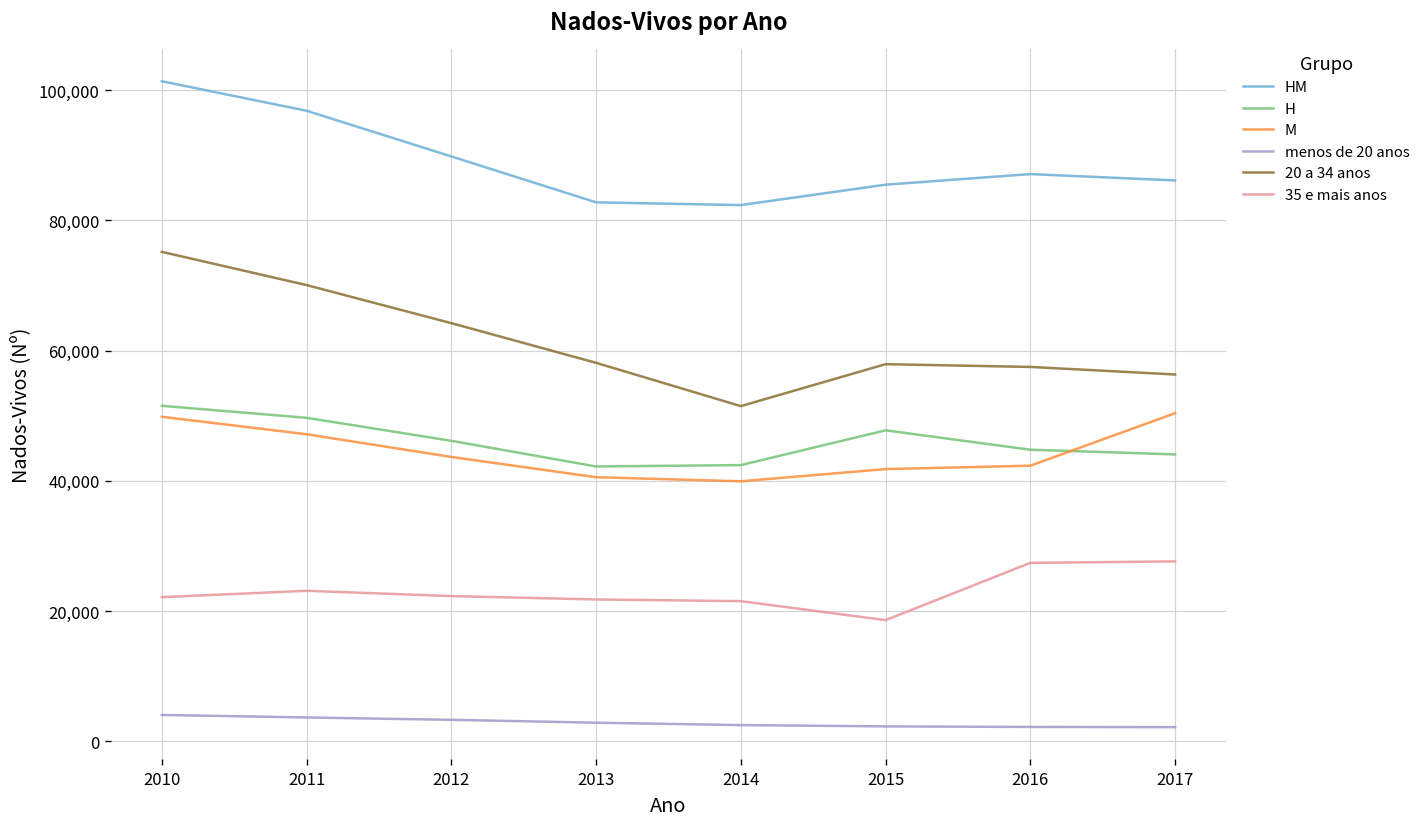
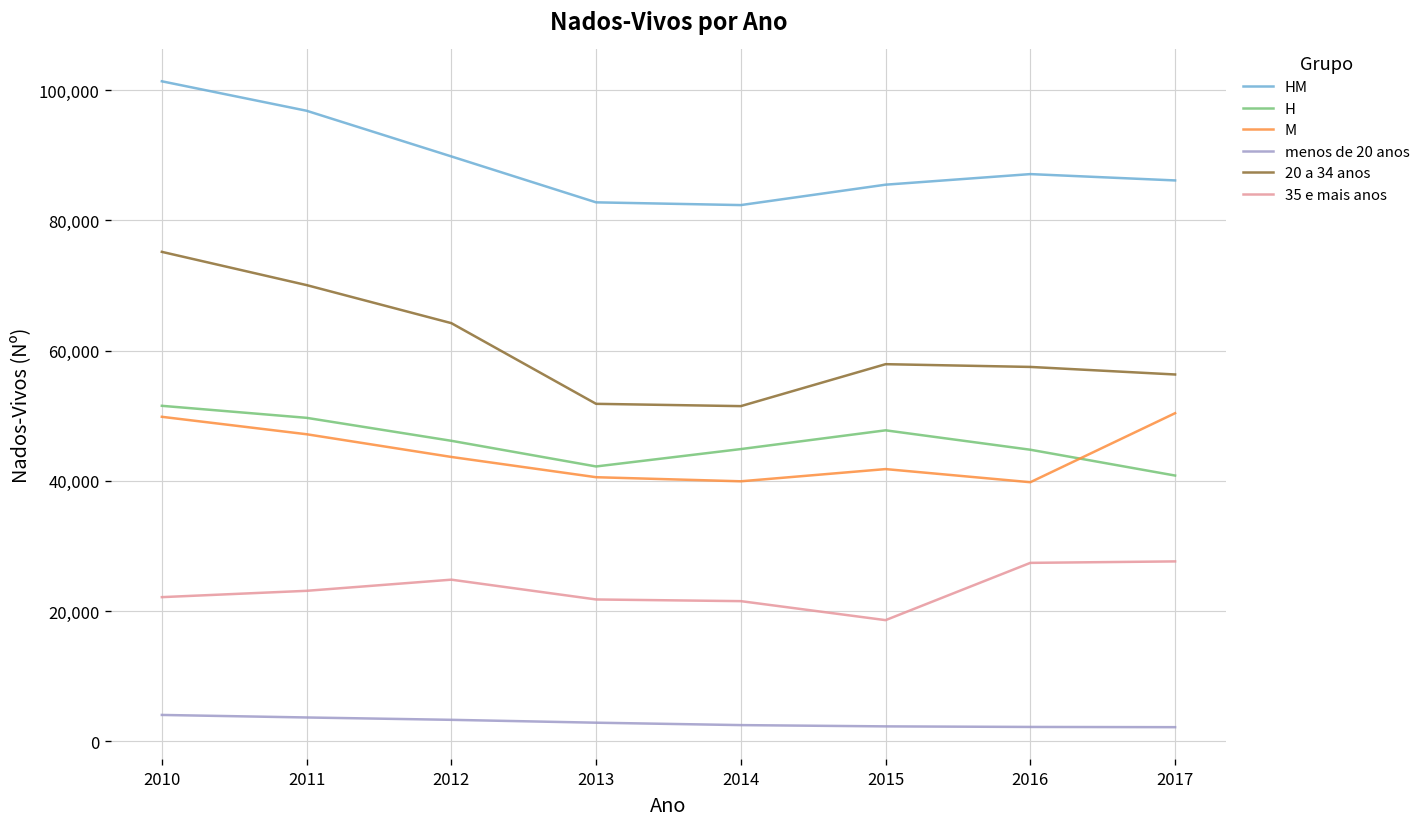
35 e mais anos, 2012: 22,000 -> 25,000
20 a 34 anos, 2013: 58,000 -> 52,000
H, 2014: 42,000 -> 45,000
M, 2016: 42,000 -> 40,000
H, 2017: 44,000 -> 41,000
